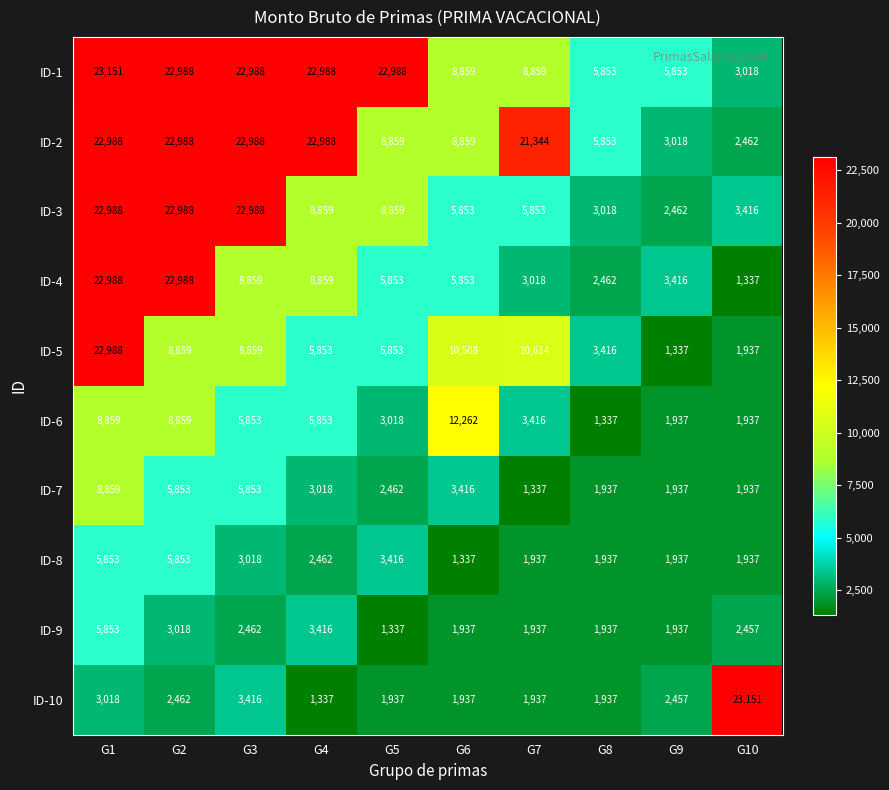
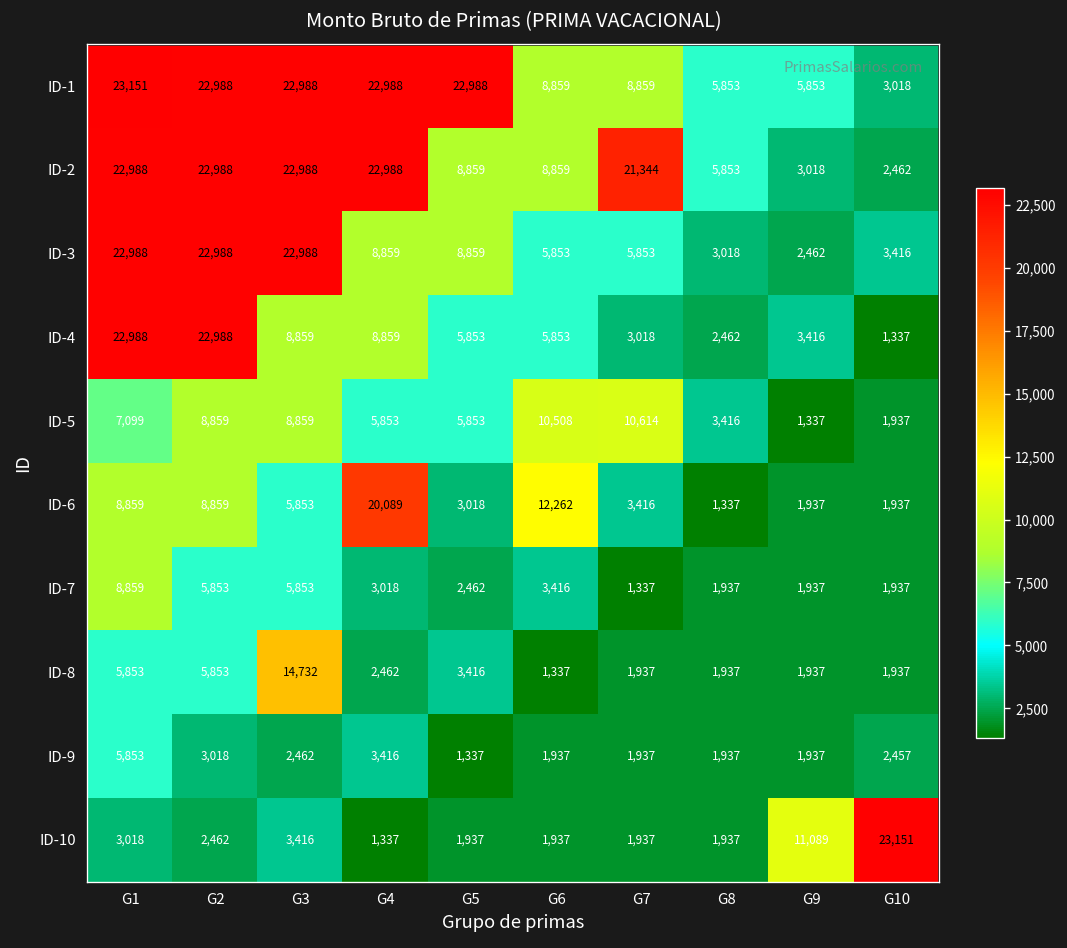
ID-5, G1: 22,988 -> 7,099
ID-6, G4: 5,853 -> 20,089
ID-8, G3: 3,018 -> 14,732
ID-10, G9: 2,457 -> 11,089
